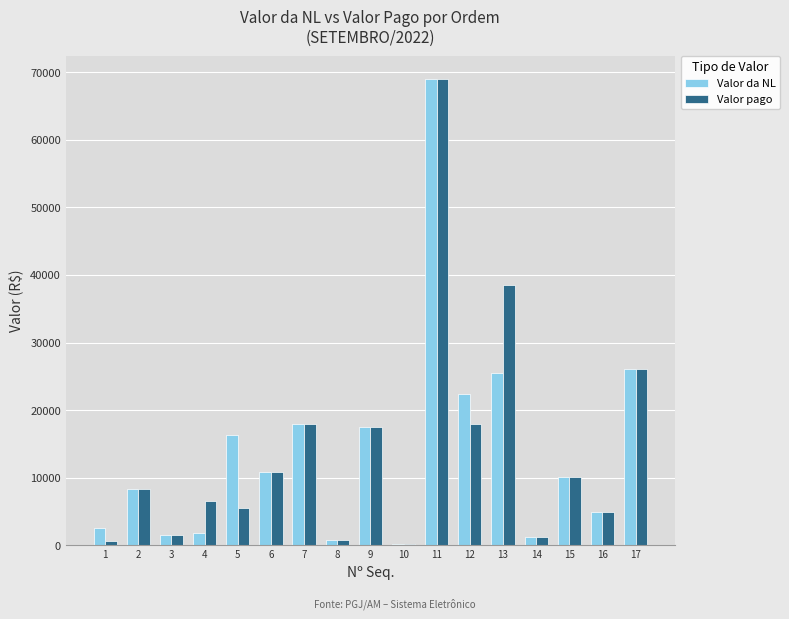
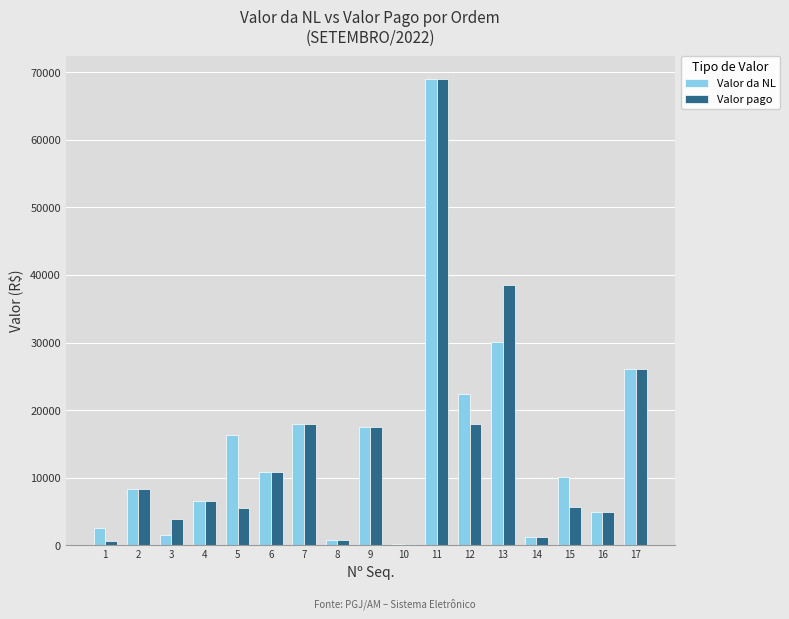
Valor pago, 3: 1000 -> 4000
Valor da NL, 4: 2000 -> 7000
Valor da NL, 13: 26000 -> 30000
Valor pago, 15: 10000 -> 6000
